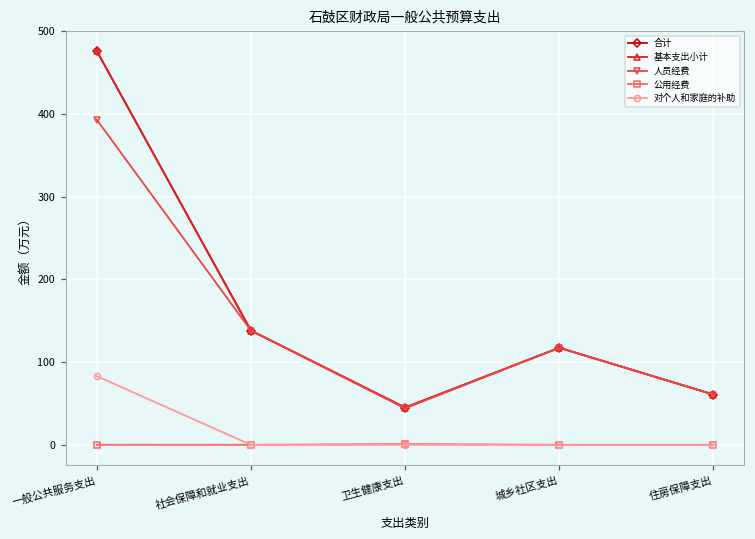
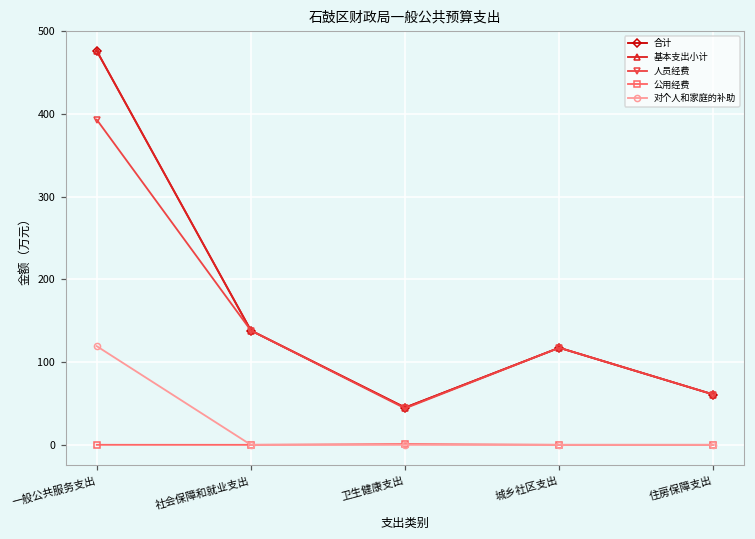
对个人和家庭的补助, 一般公共服务支出: 80 -> 120
